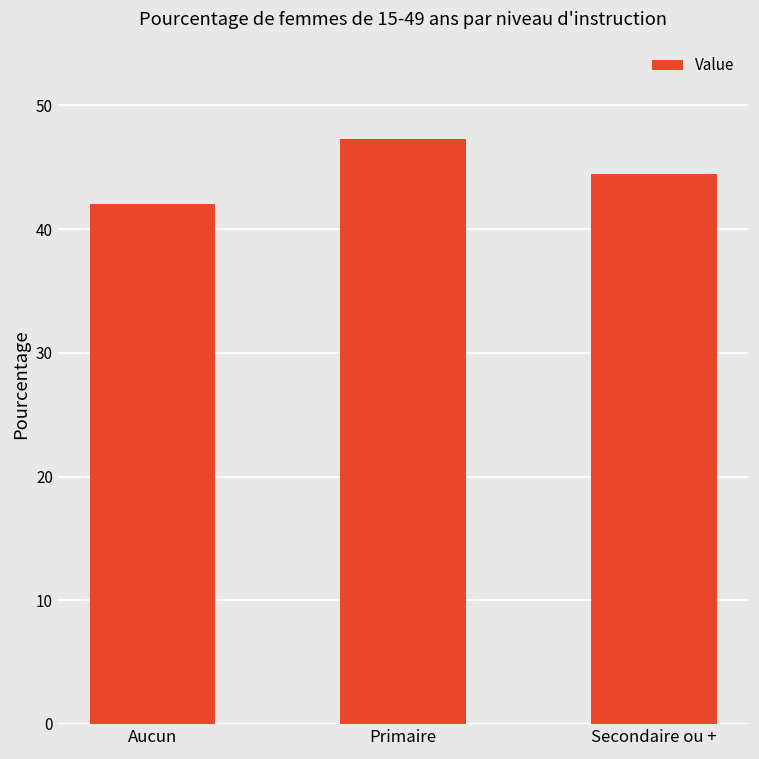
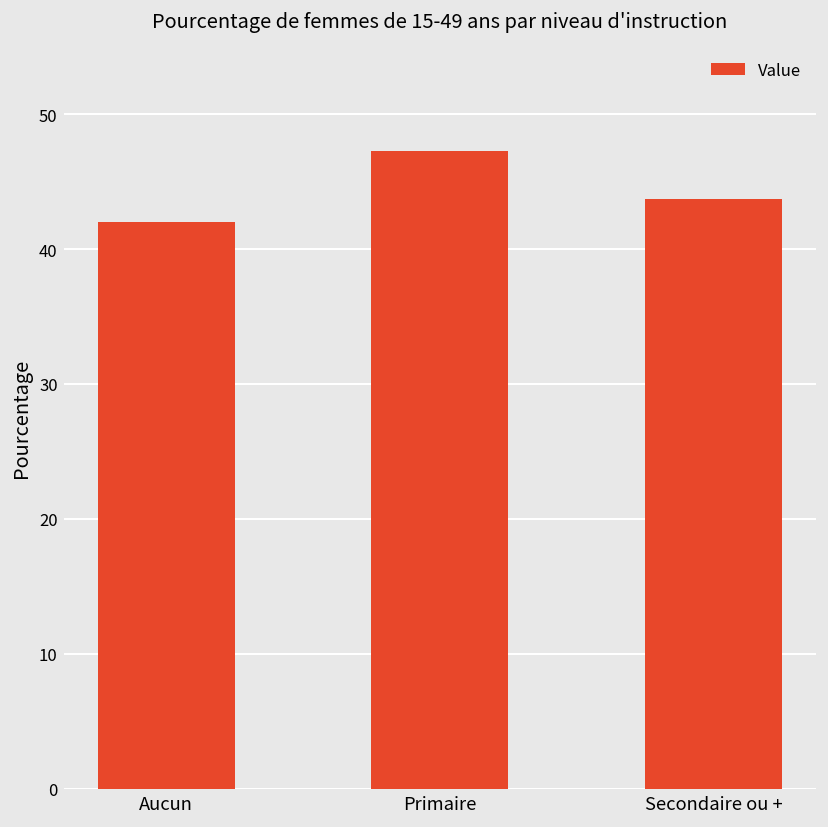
Secondaire ou +: 44.5 -> 43.7
